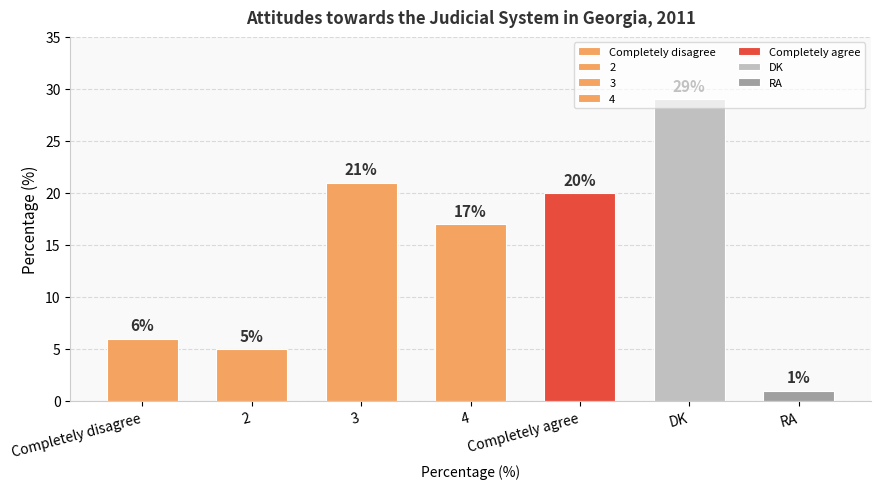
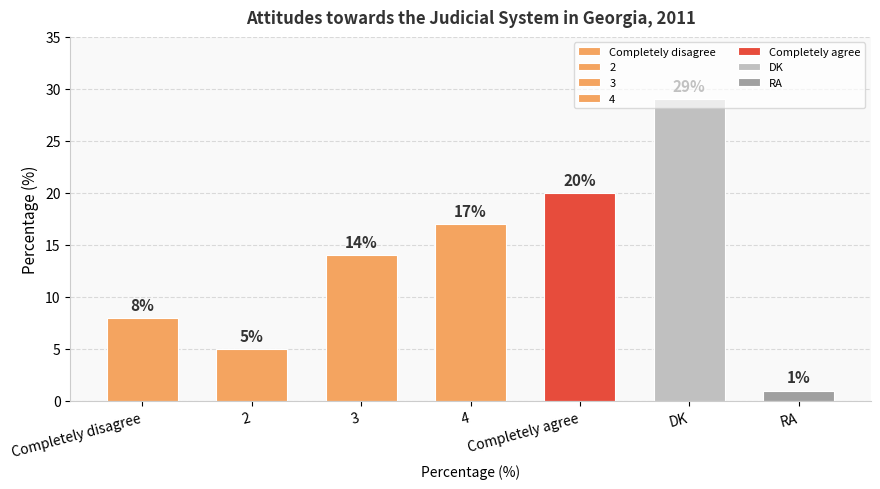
Completely disagree: 6% -> 8%
3: 21% -> 14%
